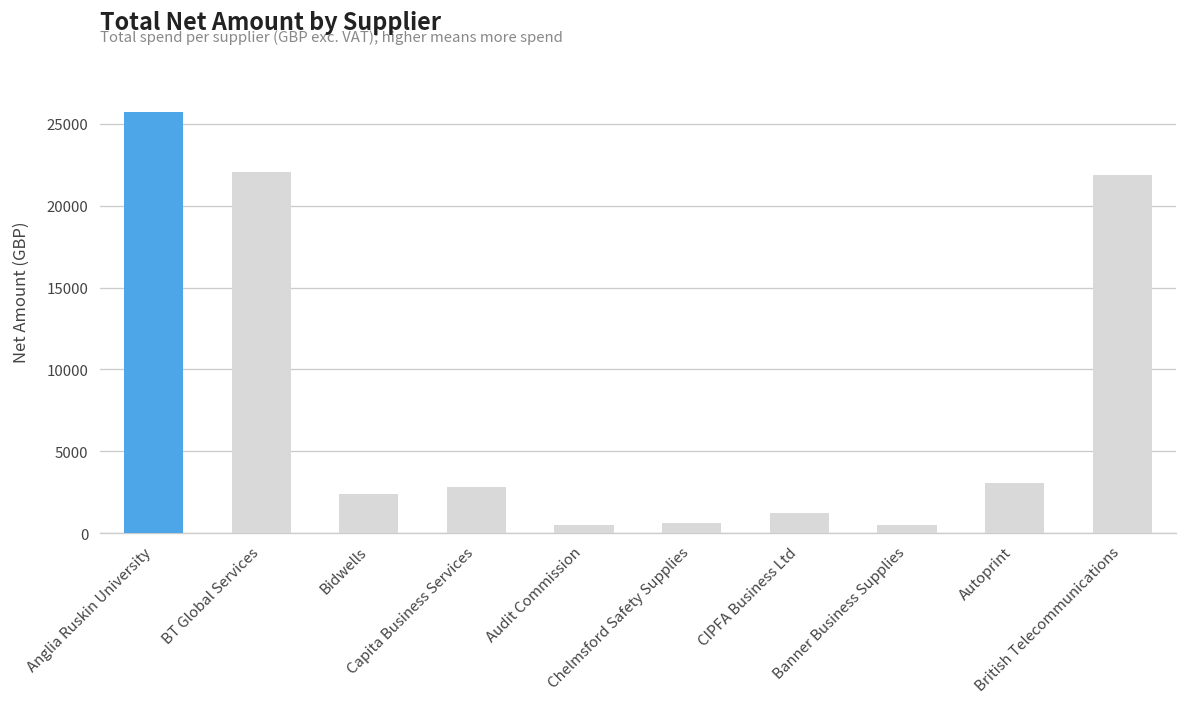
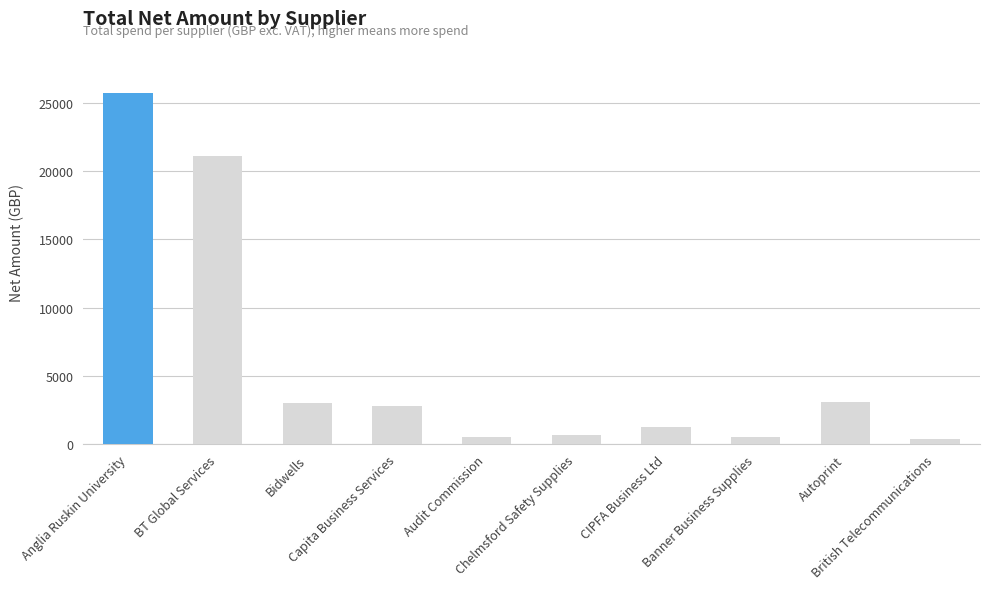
BT Global Services: 22100 -> 21100
Bidwells: 2400 -> 3000
British Telecommunications: 21800 -> 400
